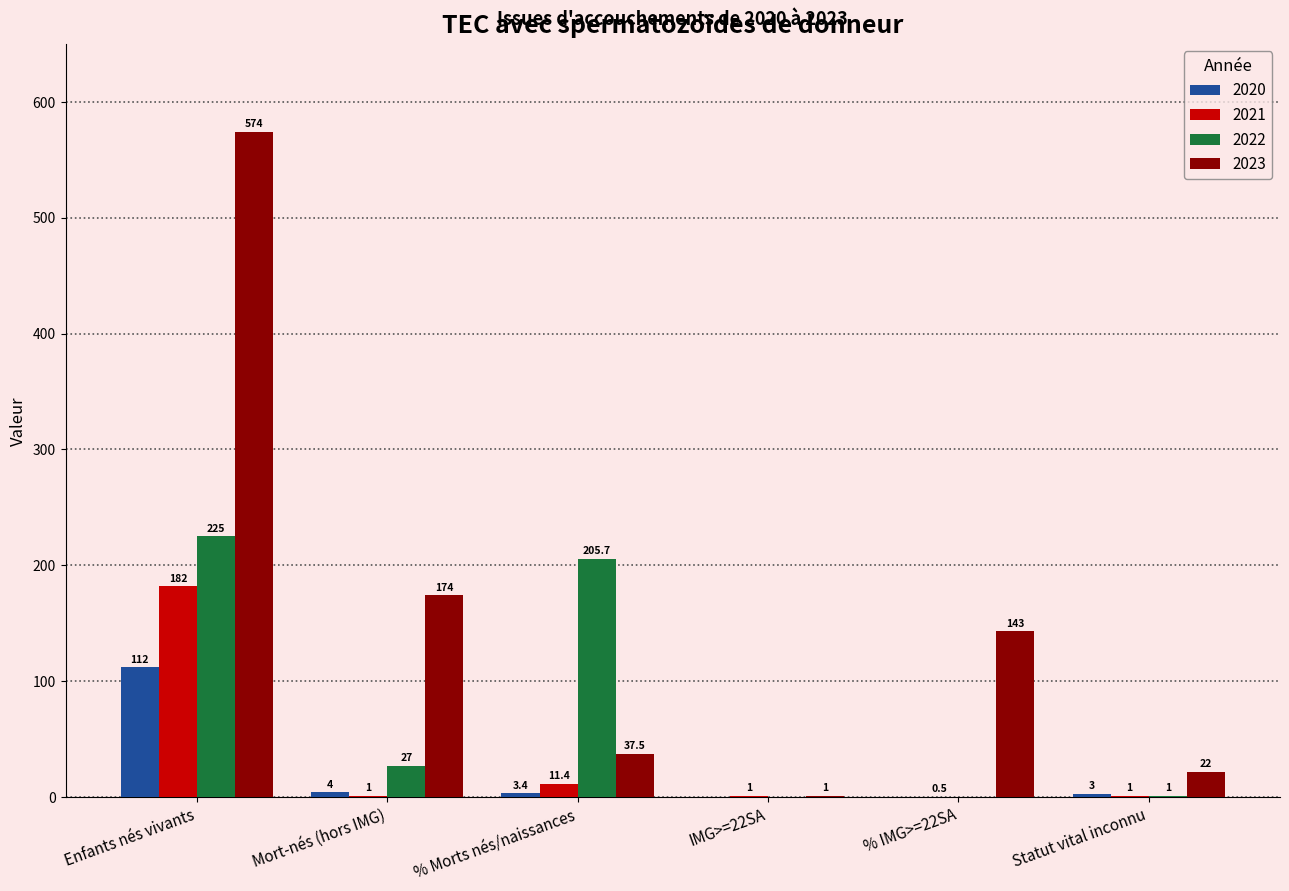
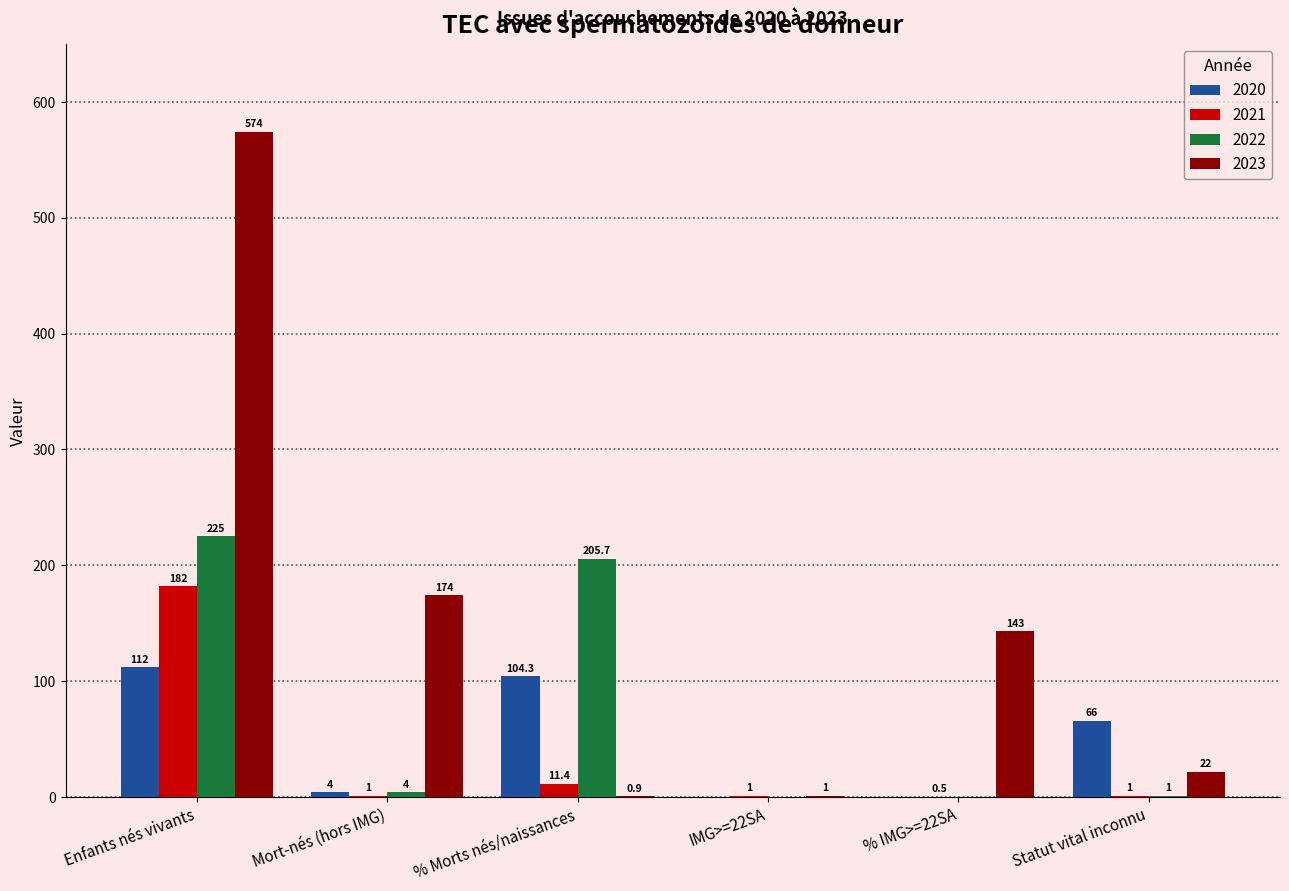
2022, Mort-nés (hors IMG): 27 -> 4
2020, % Morts nés/naissances: 3.4 -> 104.3
2023, % Morts nés/naissances: 37.5 -> 0.9
2020, Statut vital inconnu: 3 -> 66
